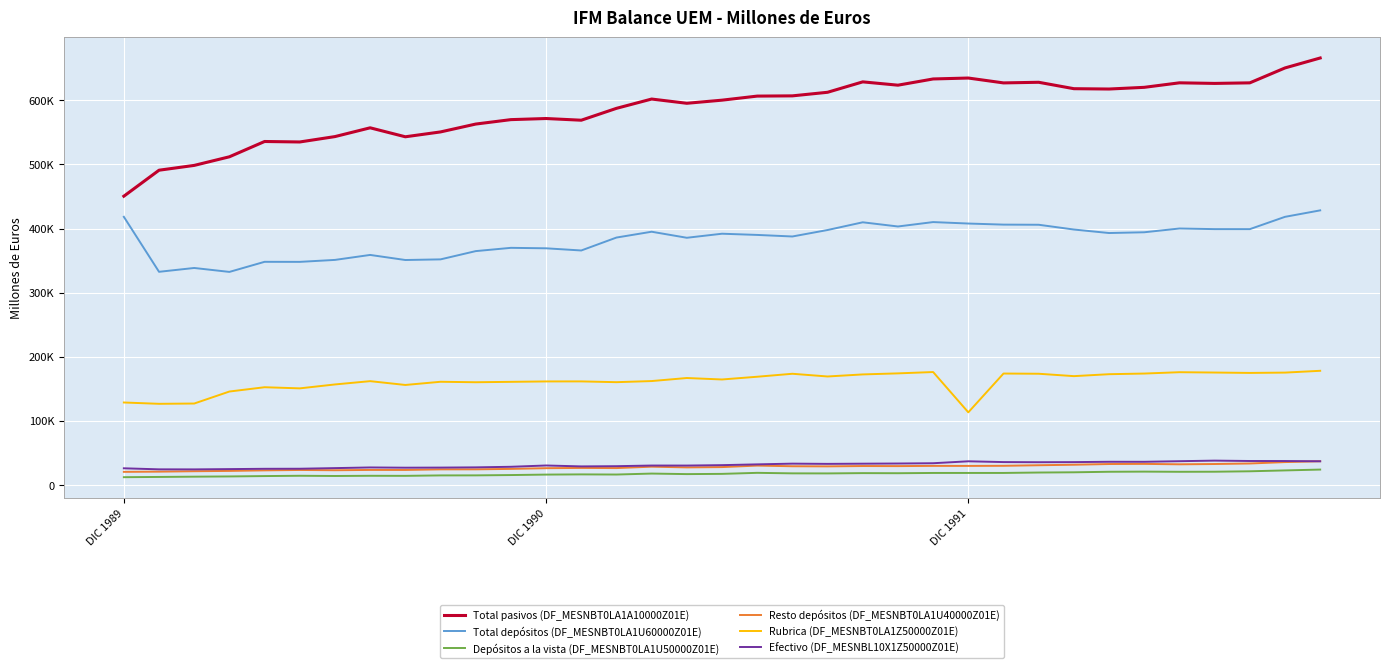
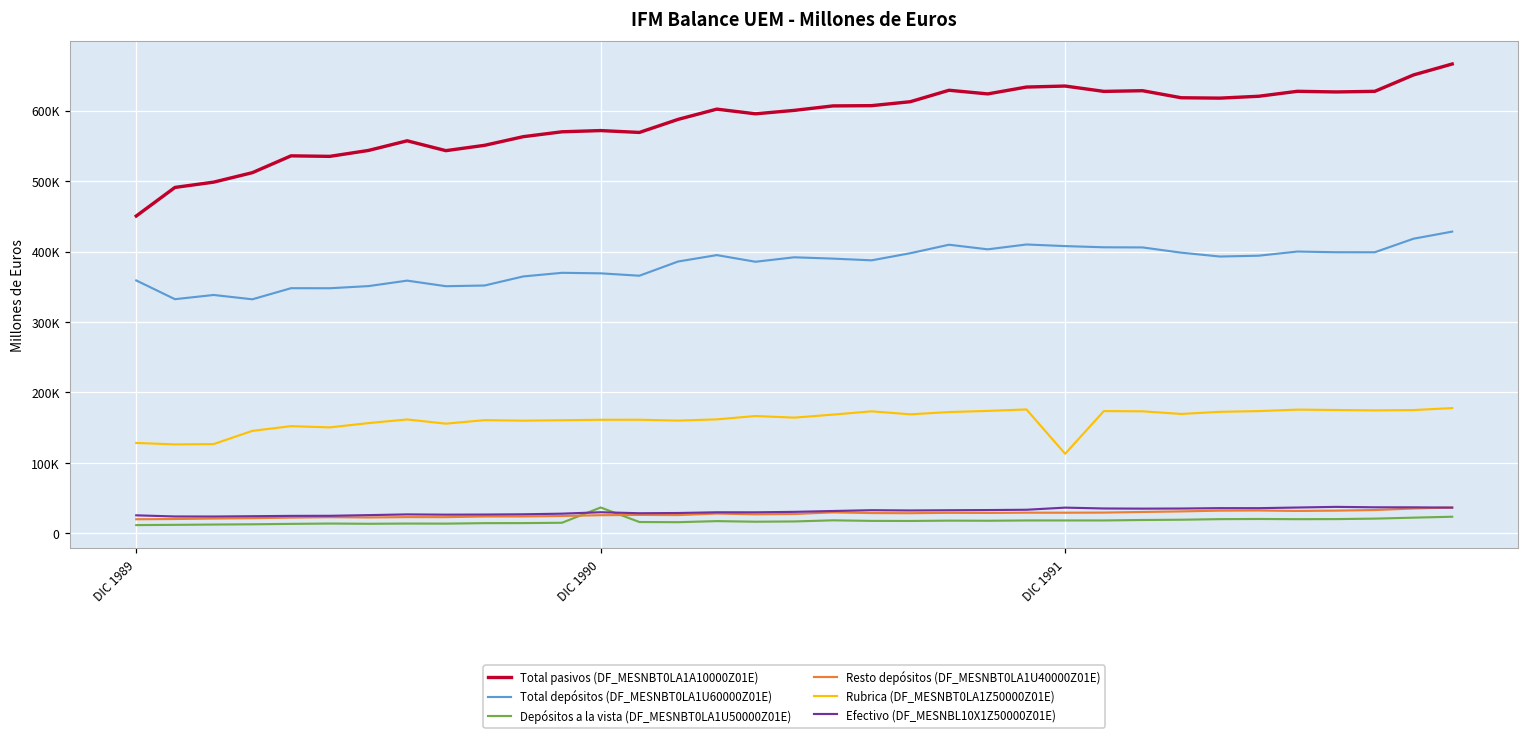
Total depósitos (DF_MESNBT0LA1U60000Z01E), DIC 1989: 420000 -> 360000
Depósitos a la vista (DF_MESNBT0LA1U50000Z01E), DIC 1990: 20000 -> 40000
